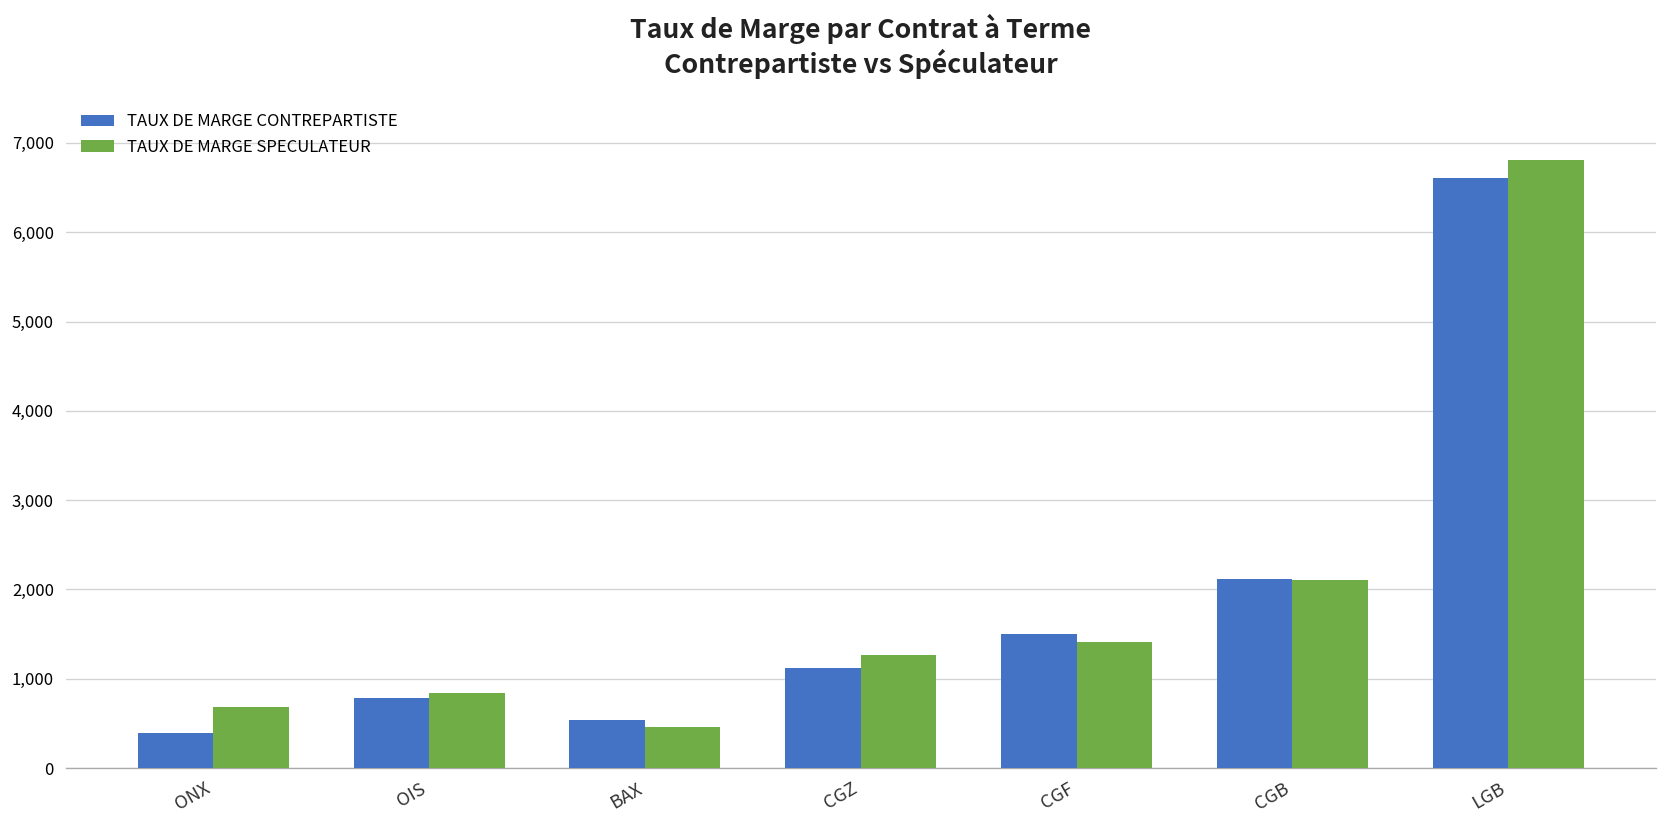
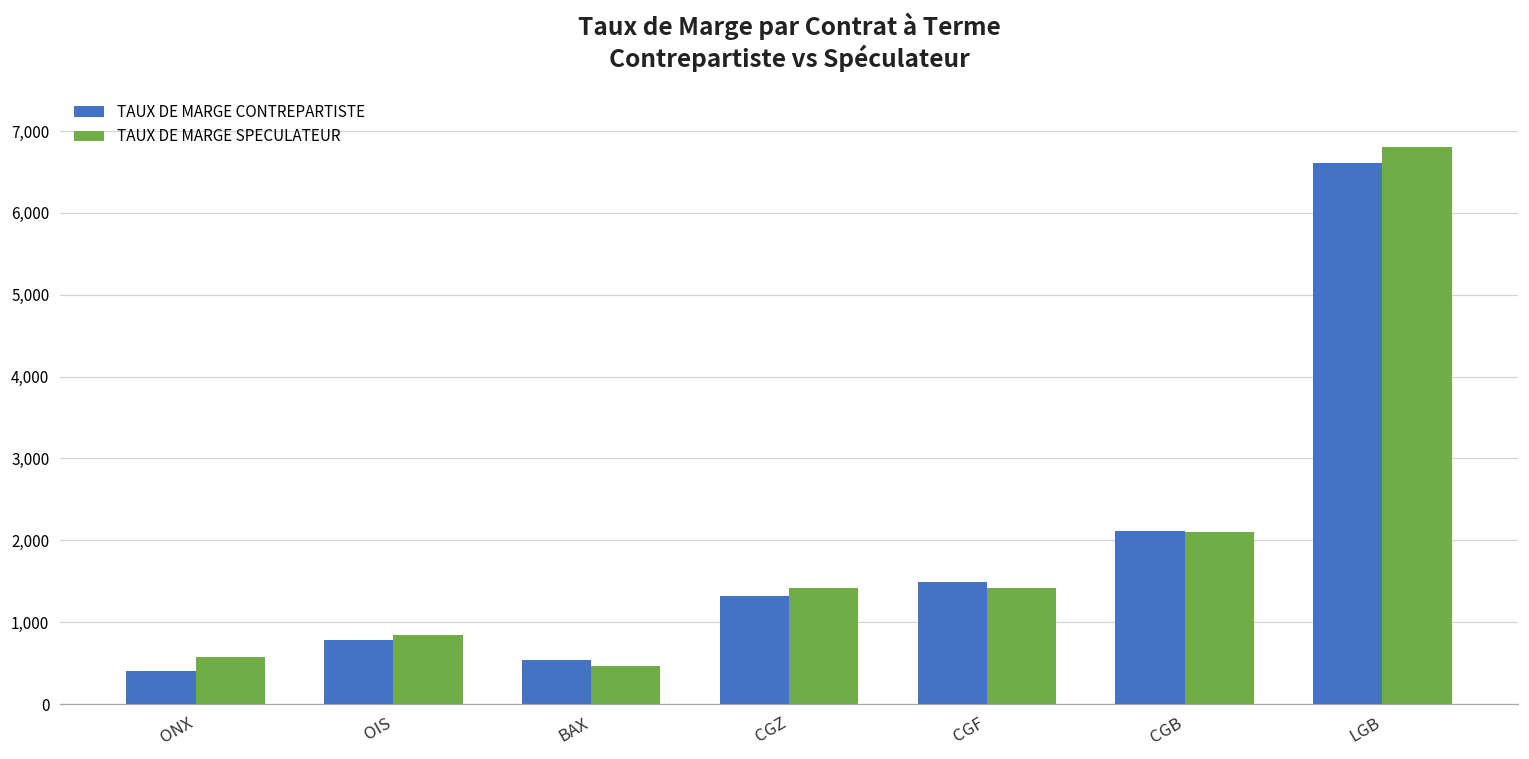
TAUX DE MARGE SPECULATEUR, ONX: 700 -> 600
TAUX DE MARGE CONTREPARTISTE, CGZ: 1,100 -> 1,300
TAUX DE MARGE SPECULATEUR, CGZ: 1,300 -> 1,400
